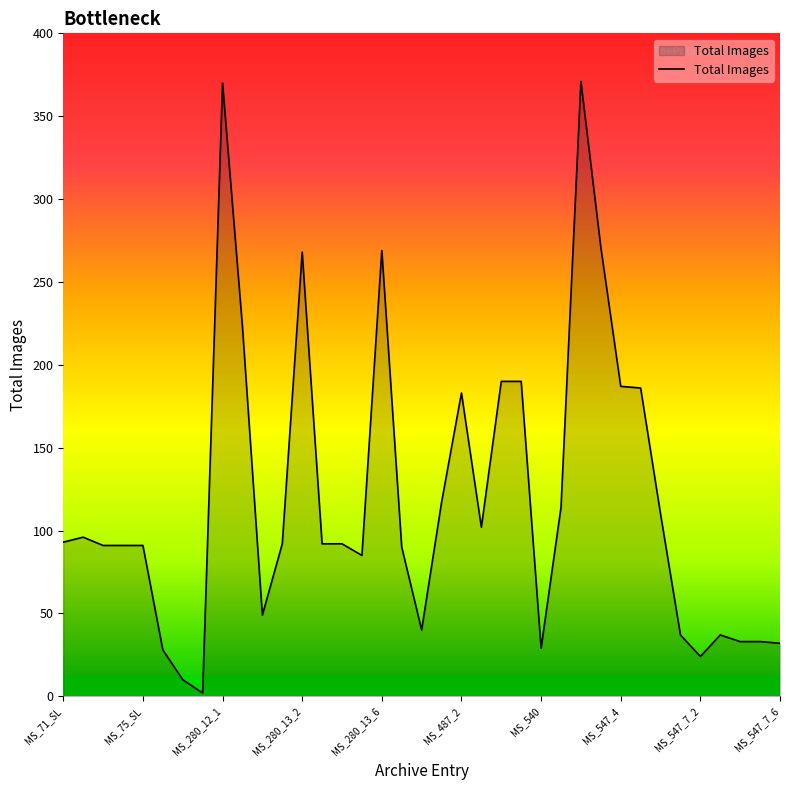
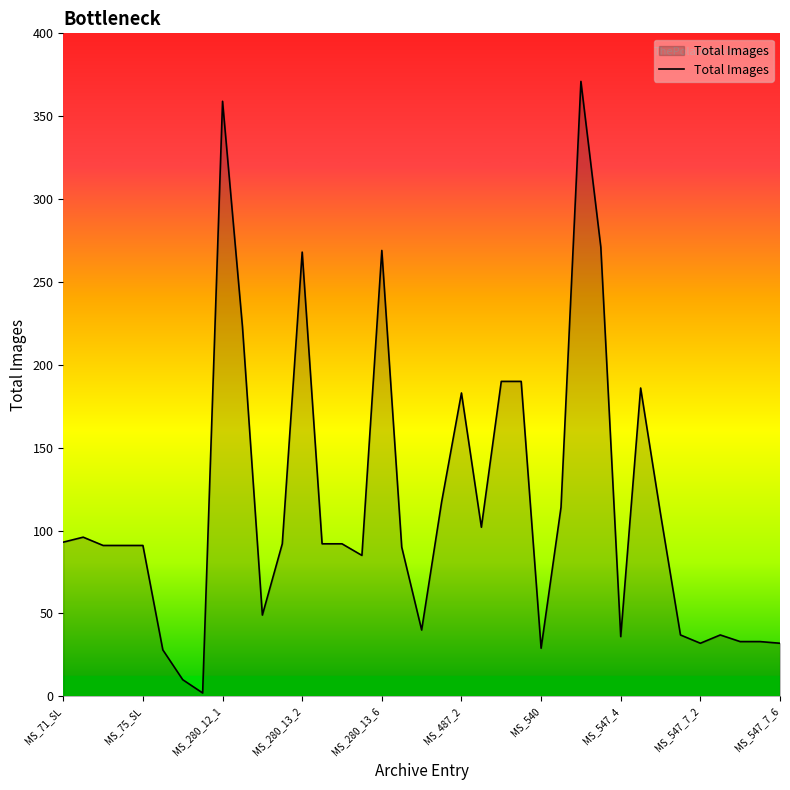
MS_280_12_1: 370 -> 359
MS_547_4: 187 -> 36
MS_547_7_2: 24 -> 32
